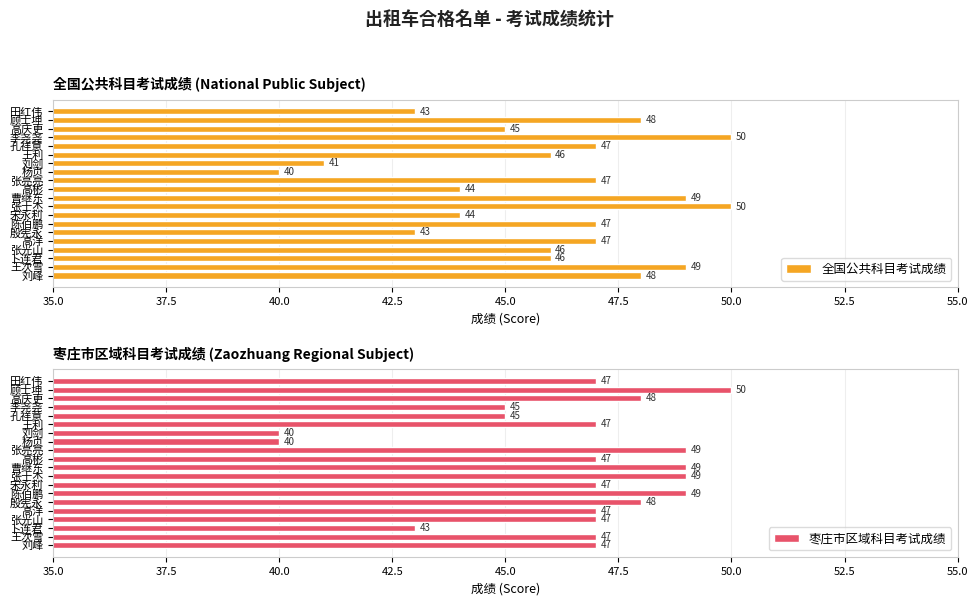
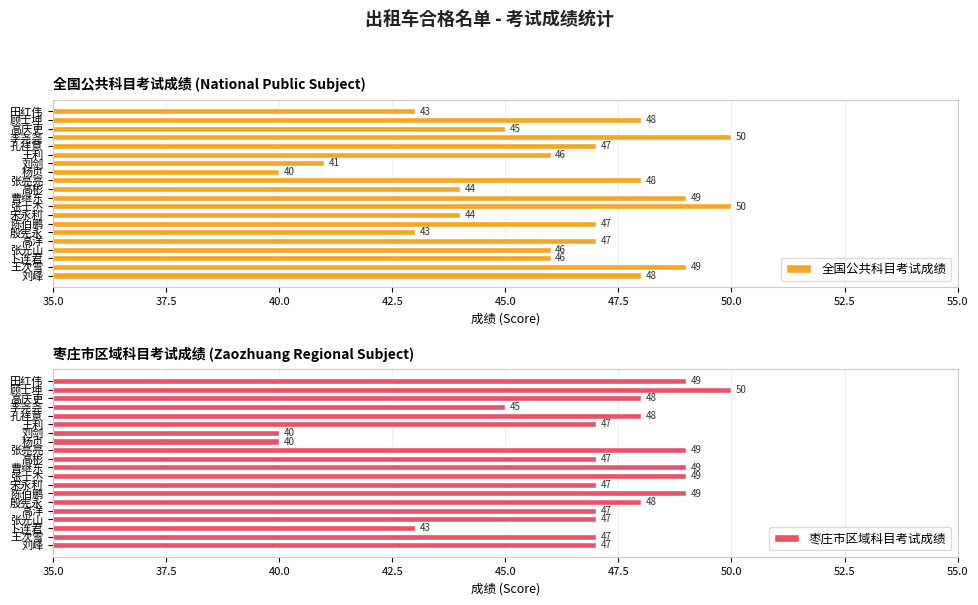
全国公共科目考试成绩 (National Public Subject), 张亮亮: 47 -> 48
枣庄市区域科目考试成绩 (Zaozhuang Regional Subject), 田红伟: 47 -> 49
枣庄市区域科目考试成绩 (Zaozhuang Regional Subject), 孔祥意: 45 -> 48
